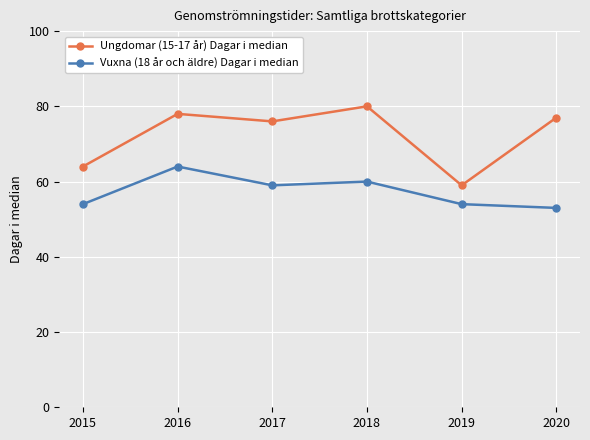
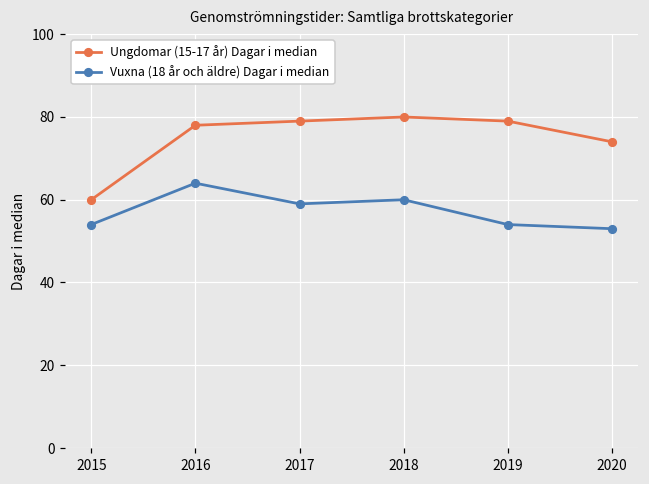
Ungdomar (15-17 år) Dagar i median, 2015: 64 -> 60
Ungdomar (15-17 år) Dagar i median, 2017: 76 -> 79
Ungdomar (15-17 år) Dagar i median, 2019: 59 -> 79
Ungdomar (15-17 år) Dagar i median, 2020: 77 -> 74
